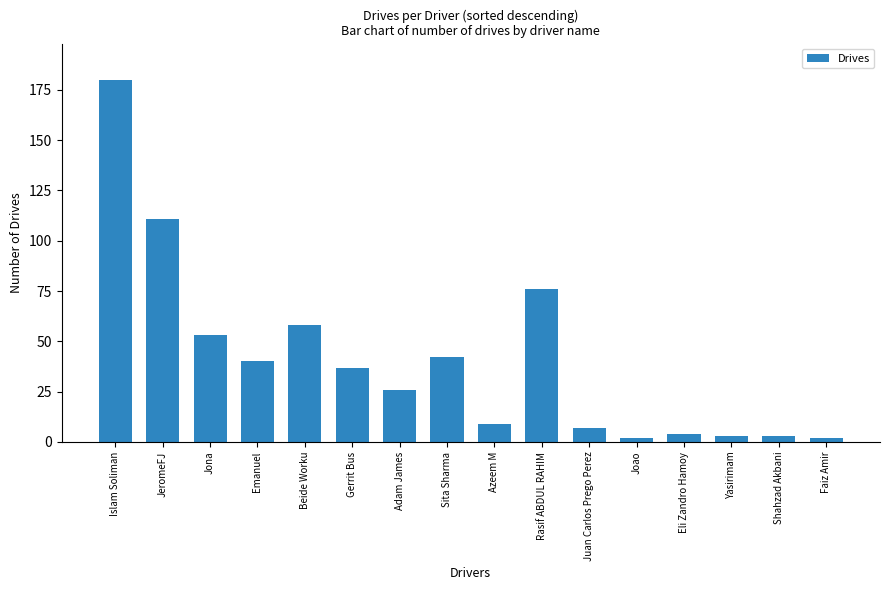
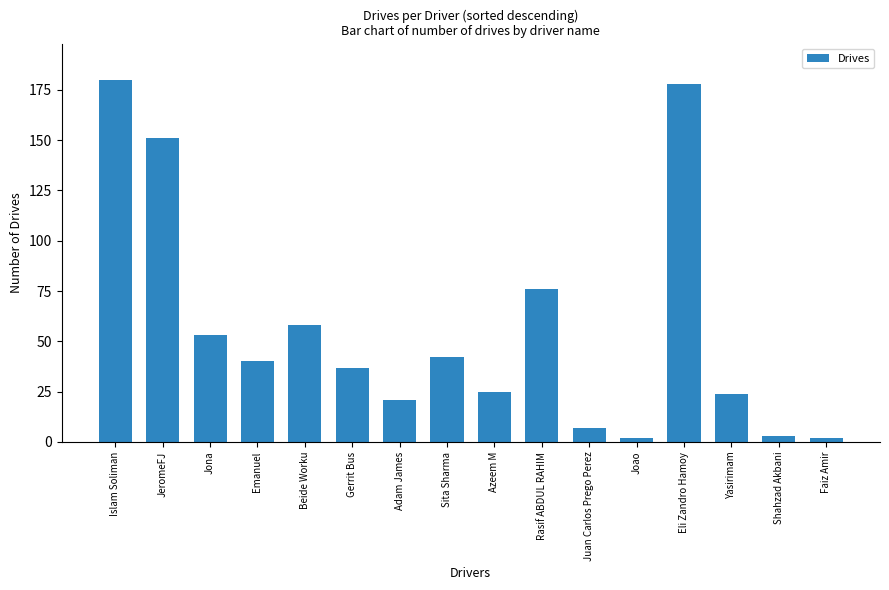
JeromeFJ: 111 -> 151
Adam James: 26 -> 21
Azeem M: 9 -> 25
Eli Zandro Hamoy: 4 -> 178
Yasirimam: 3 -> 24
